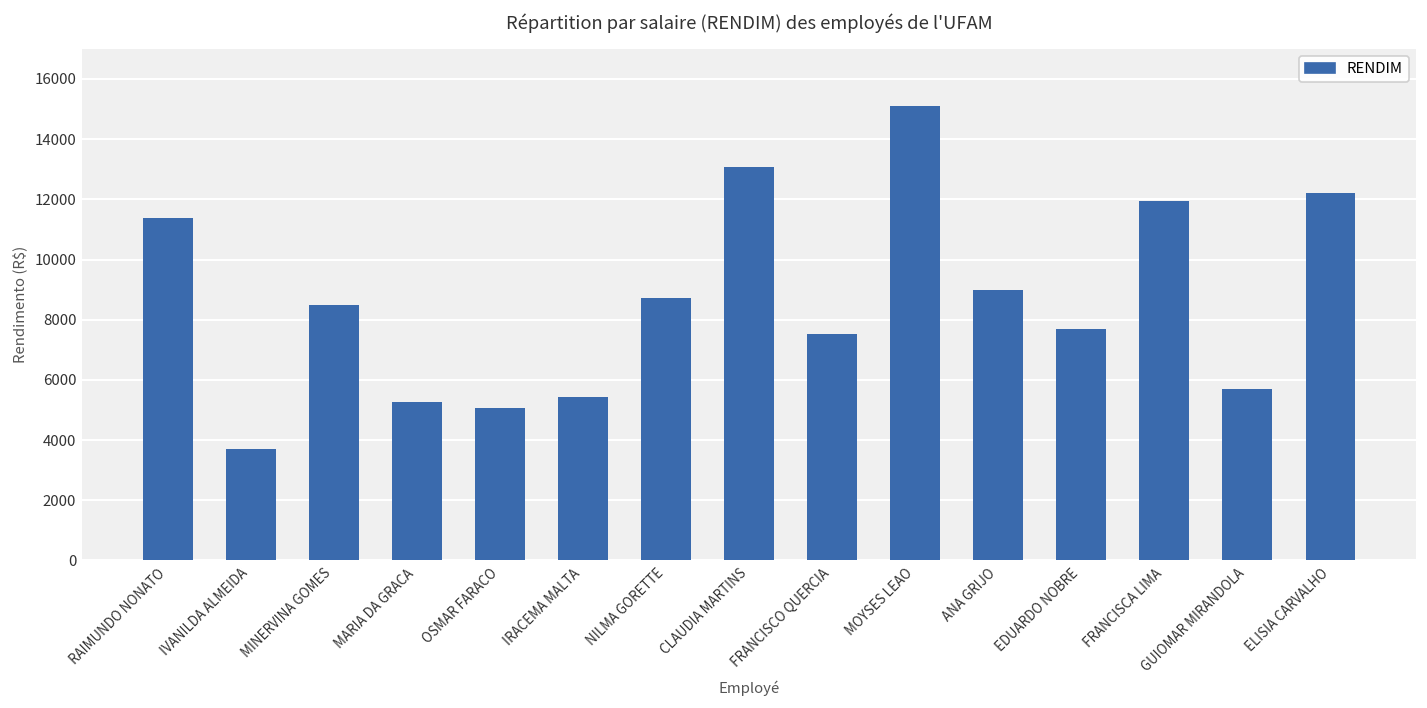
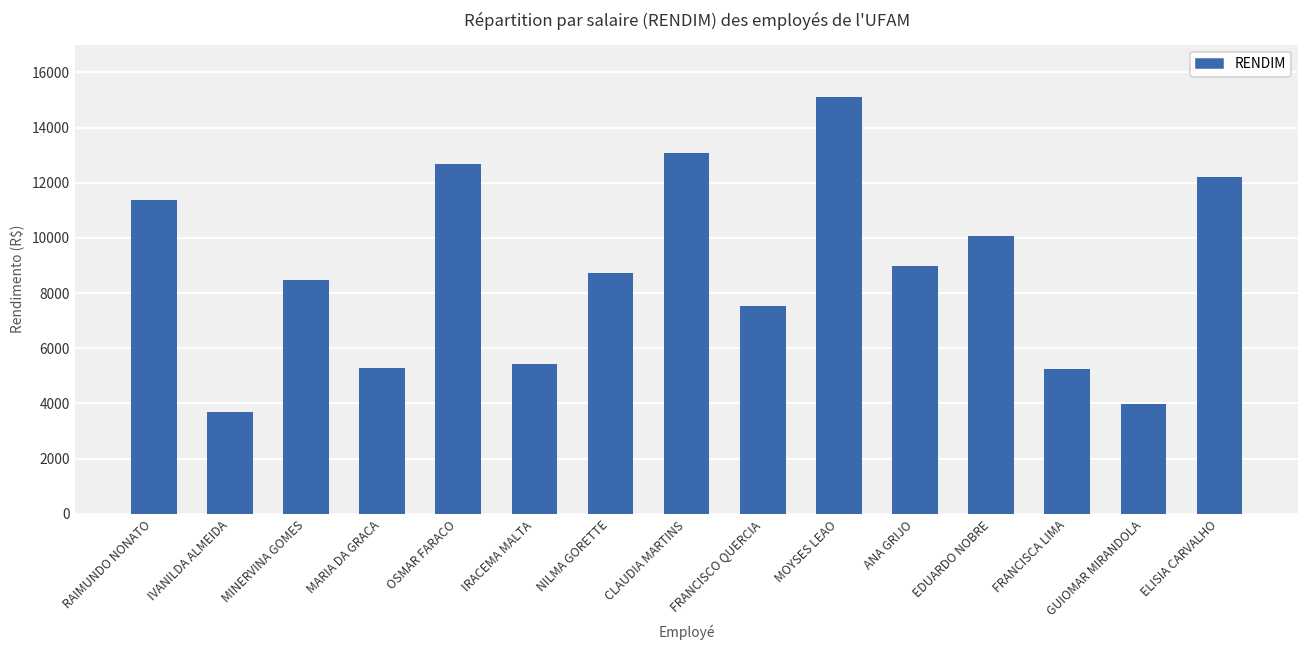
OSMAR FARACO: 5100 -> 12700
EDUARDO NOBRE: 7700 -> 10100
FRANCISCA LIMA: 12000 -> 5200
GUIOMAR MIRANDOLA: 5700 -> 4000
